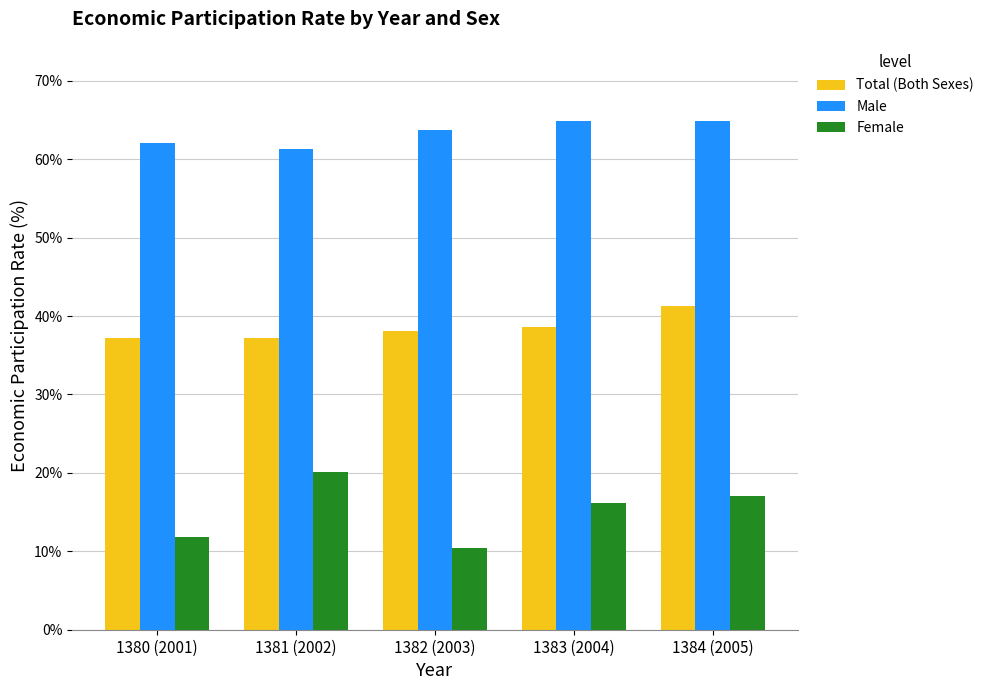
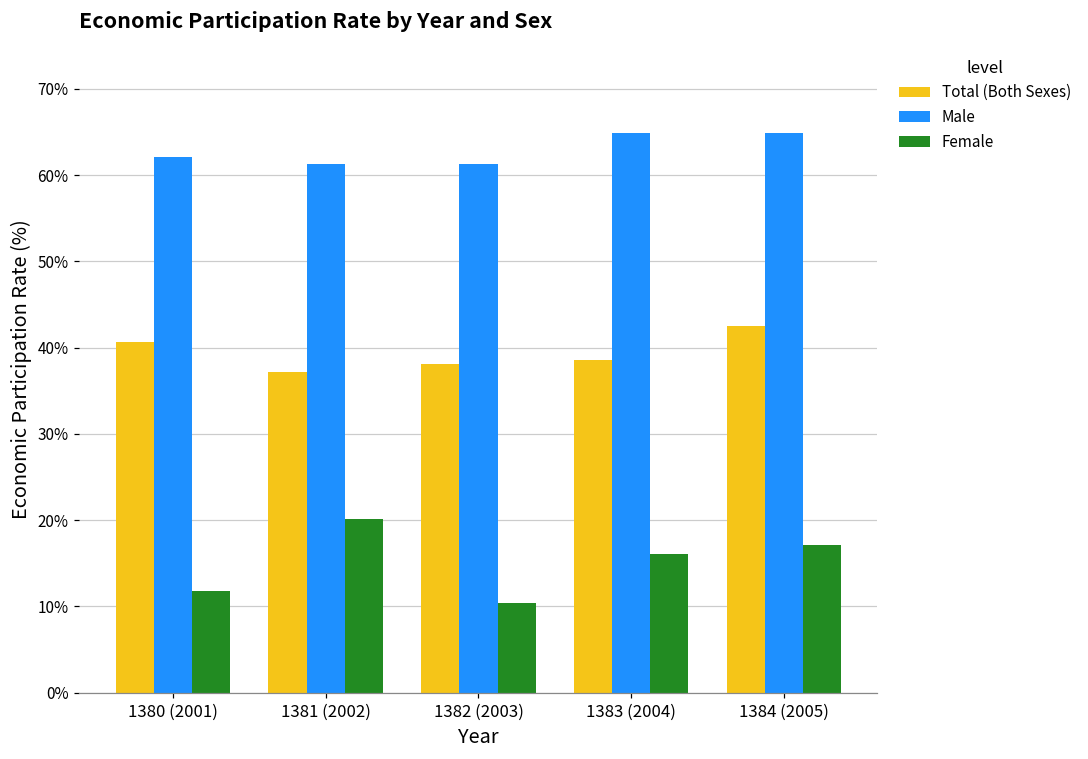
Total (Both Sexes), 1380 (2001): 37% -> 41%
Male, 1382 (2003): 64% -> 61%
Total (Both Sexes), 1384 (2005): 41% -> 43%
